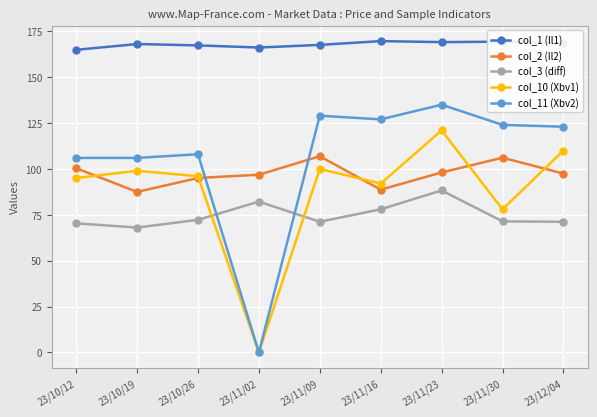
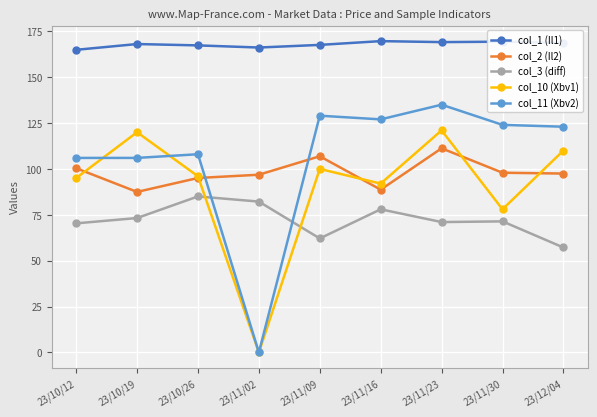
col_3 (diff), 23/10/19: 68 -> 73
col_10 (Xbv1), 23/10/19: 99 -> 120
col_3 (diff), 23/10/26: 72 -> 85
col_3 (diff), 23/11/09: 71 -> 62
col_2 (Il2), 23/11/23: 98 -> 111
col_3 (diff), 23/11/23: 88 -> 71
col_2 (Il2), 23/11/30: 106 -> 98
col_3 (diff), 23/12/04: 71 -> 57
